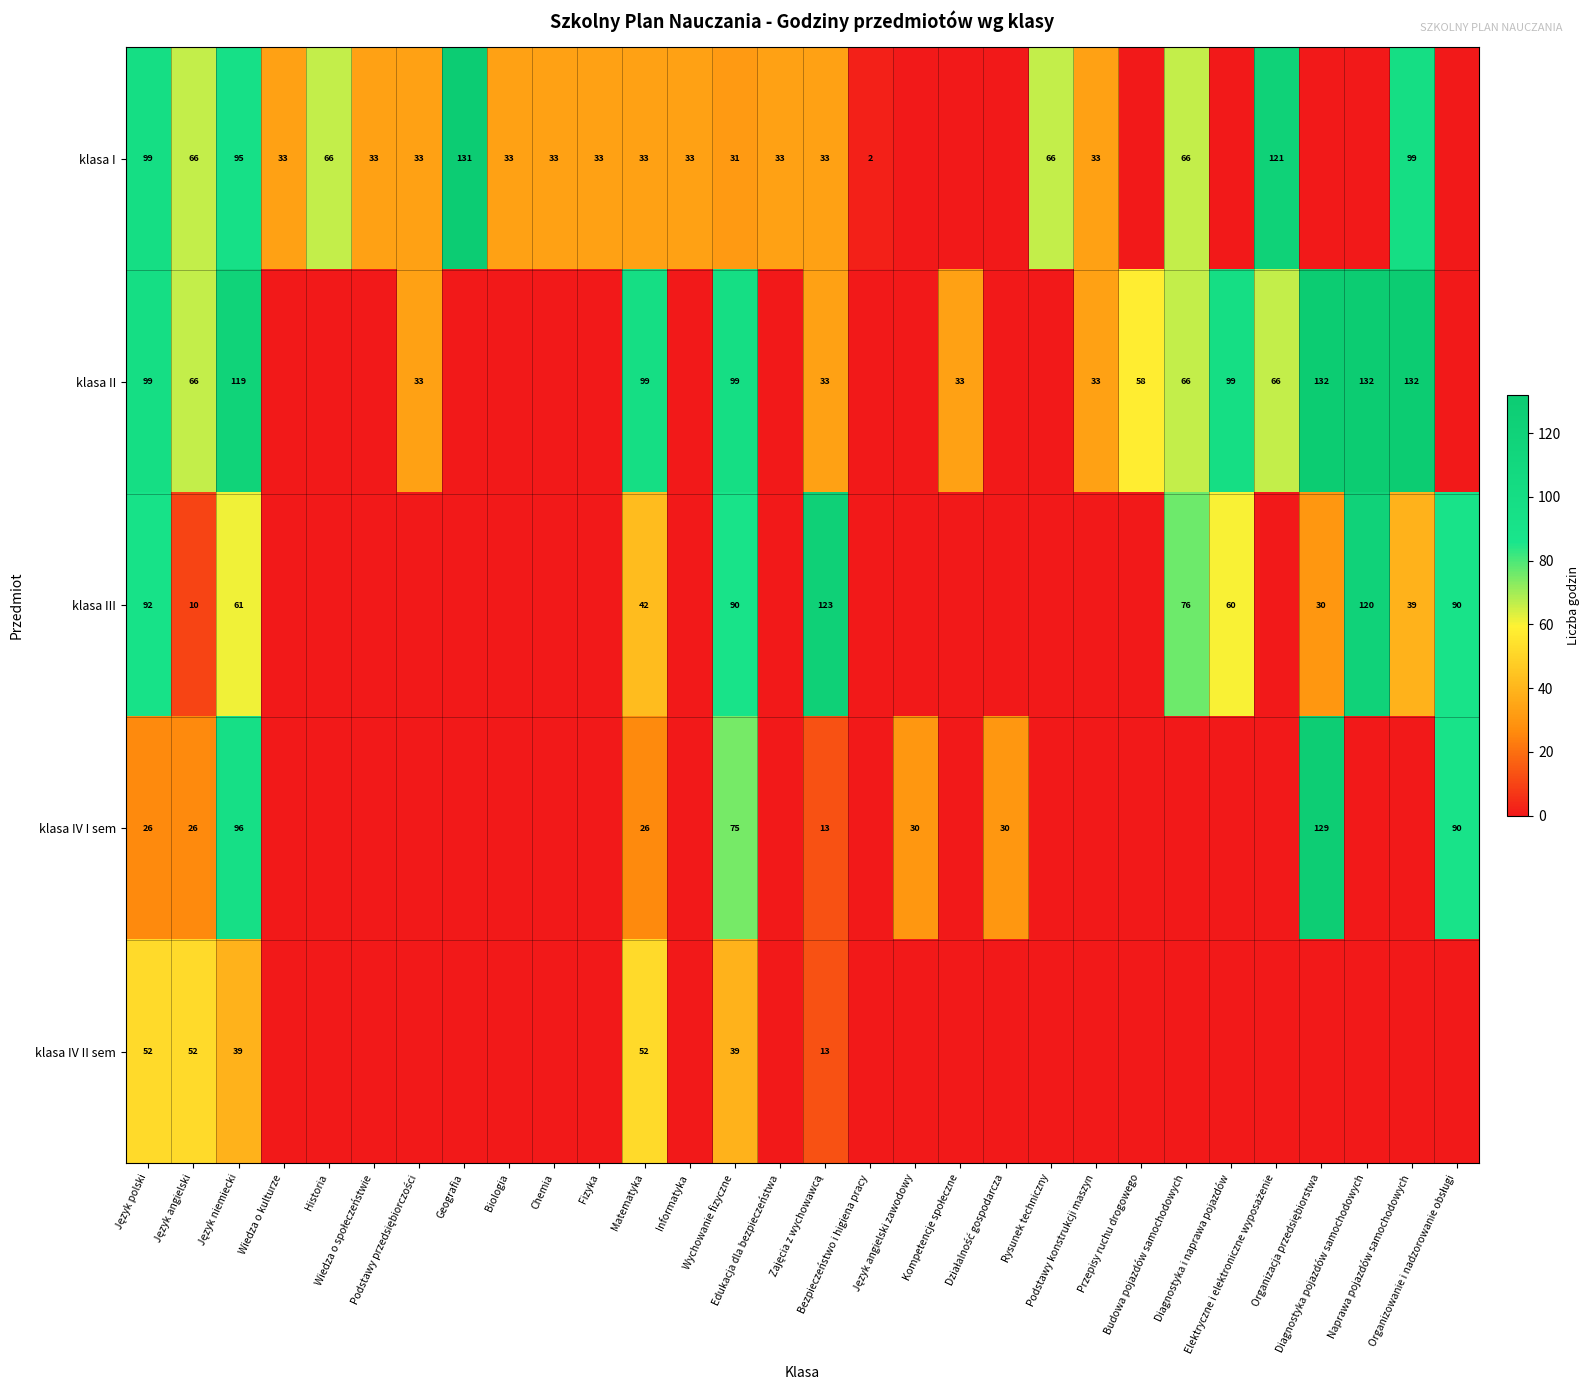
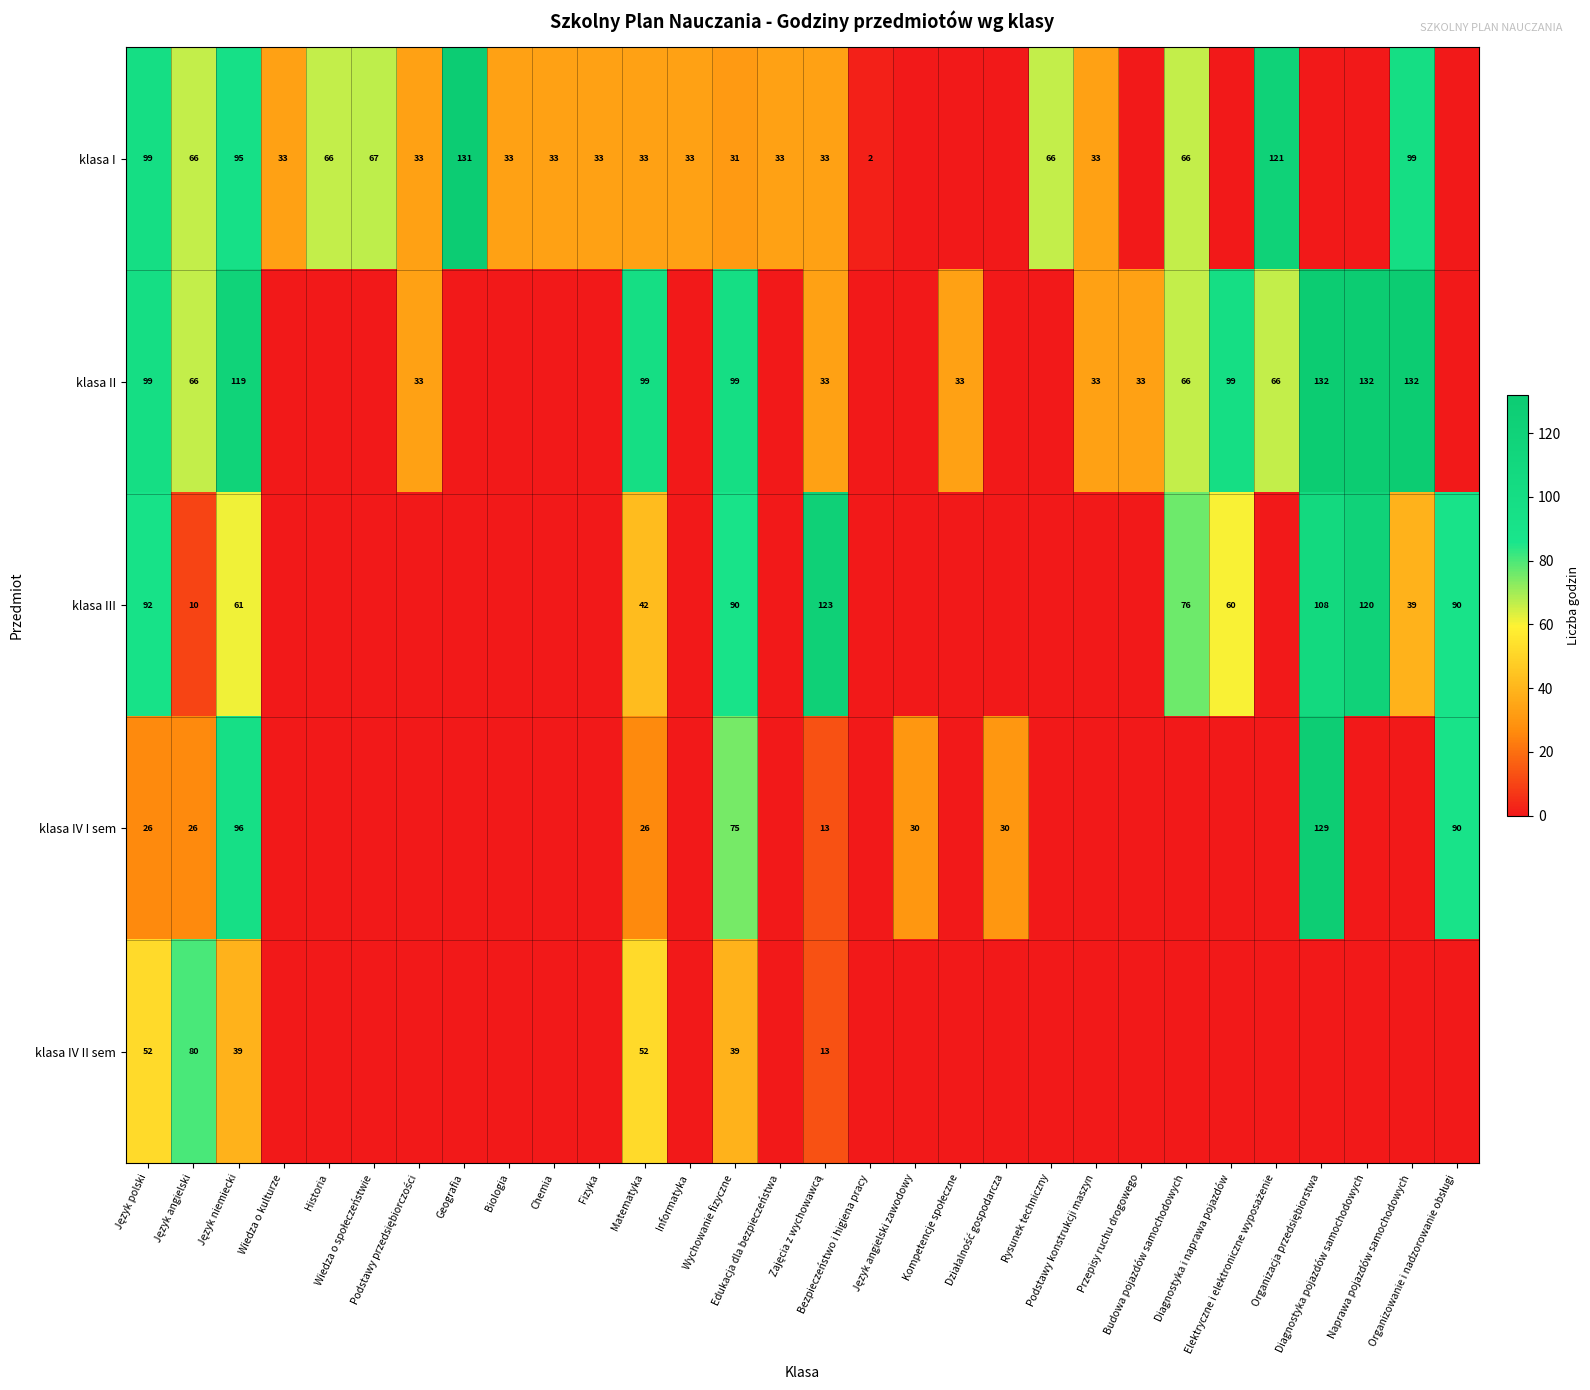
klasa I, Wiedza o społeczeństwie: 33 -> 67
klasa II, Przepisy ruchu drogowego: 58 -> 33
klasa III, Organizacja przedsiębiorstwa: 30 -> 108
klasa IV II sem, Język angielski: 52 -> 80
